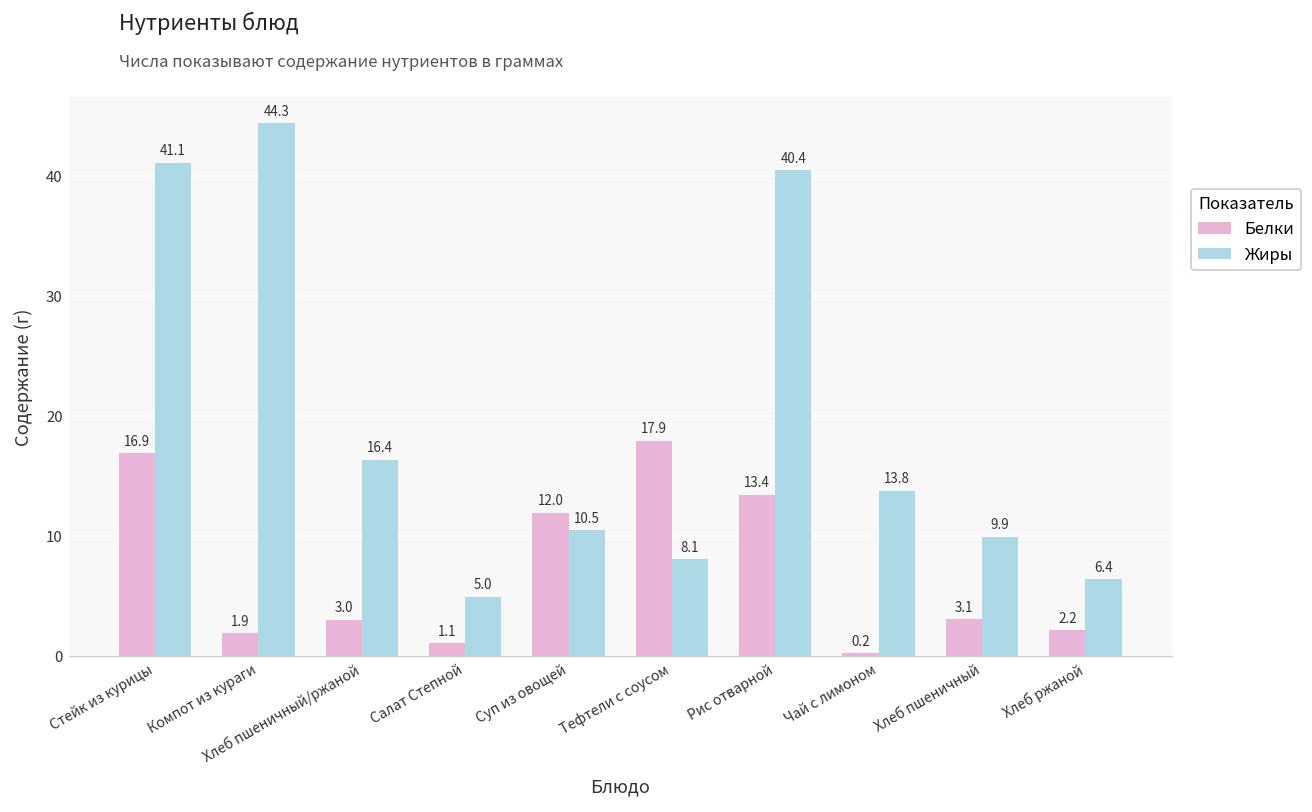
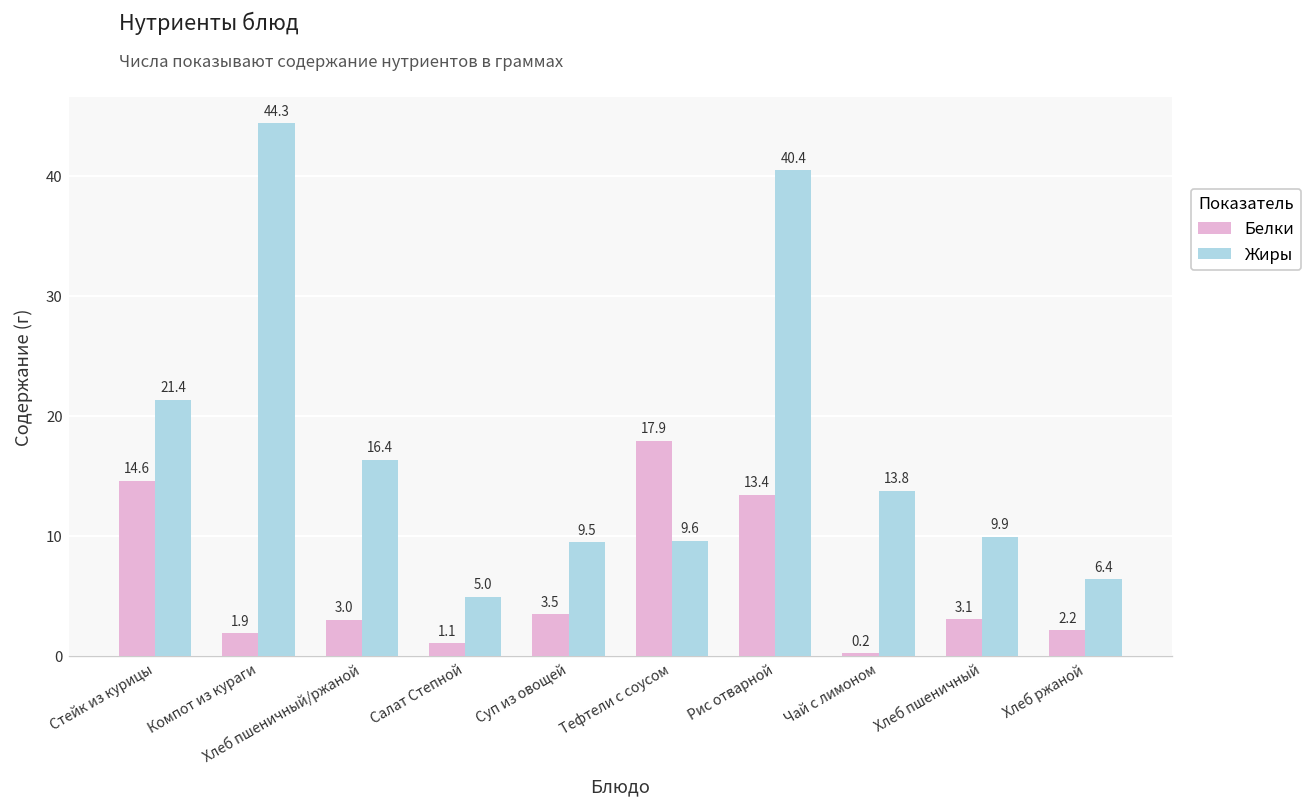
Белки, Стейк из курицы: 16.9 -> 14.6
Жиры, Стейк из курицы: 41.1 -> 21.4
Белки, Суп из овощей: 12.0 -> 3.5
Жиры, Суп из овощей: 10.5 -> 9.5
Жиры, Тефтели с соусом: 8.1 -> 9.6
